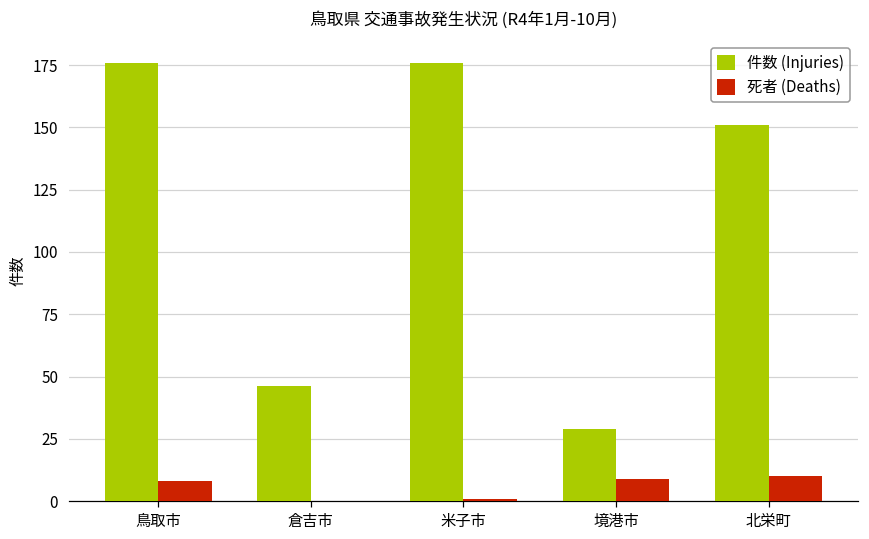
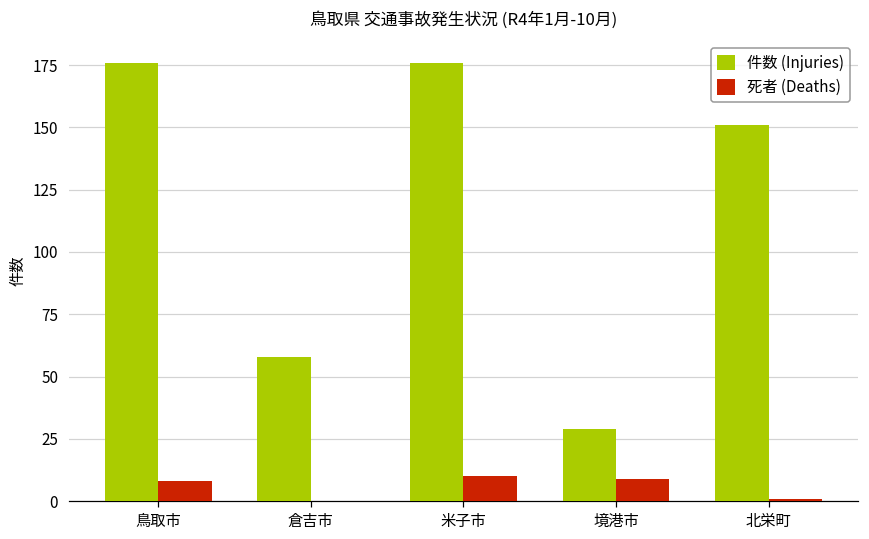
件数 (Injuries), 倉吉市: 46 -> 58
死者 (Deaths), 米子市: 1 -> 10
死者 (Deaths), 北栄町: 10 -> 1
